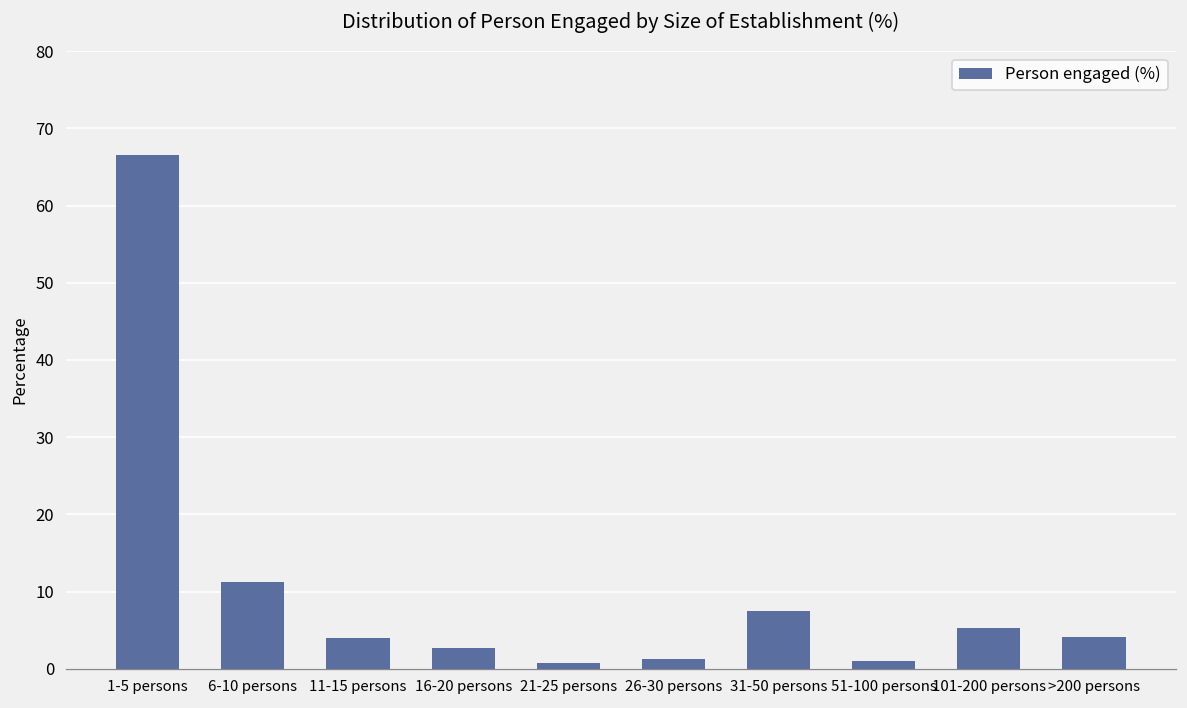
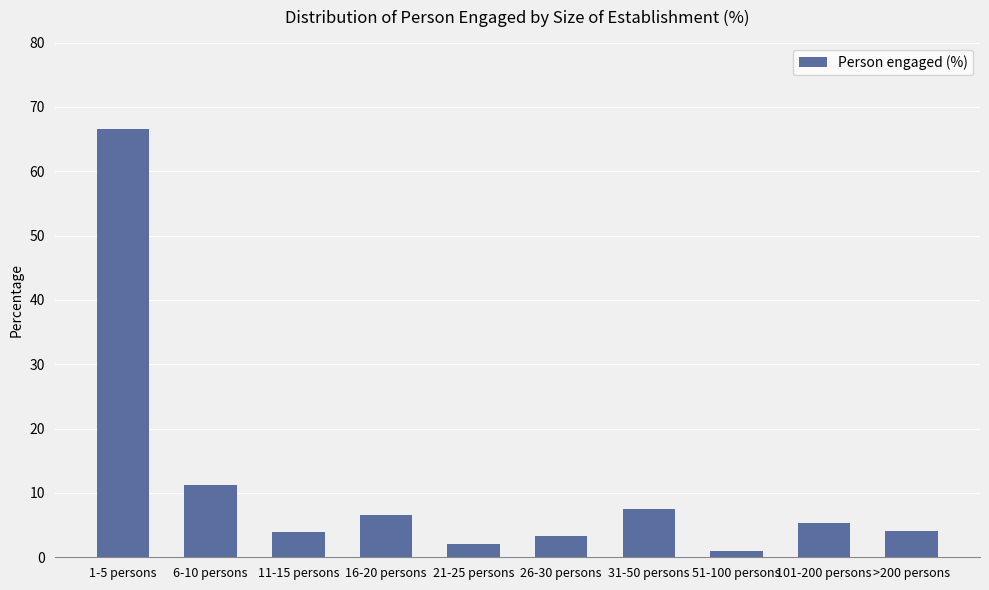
16-20 persons: 3 -> 7
21-25 persons: 1 -> 2
26-30 persons: 1 -> 3
